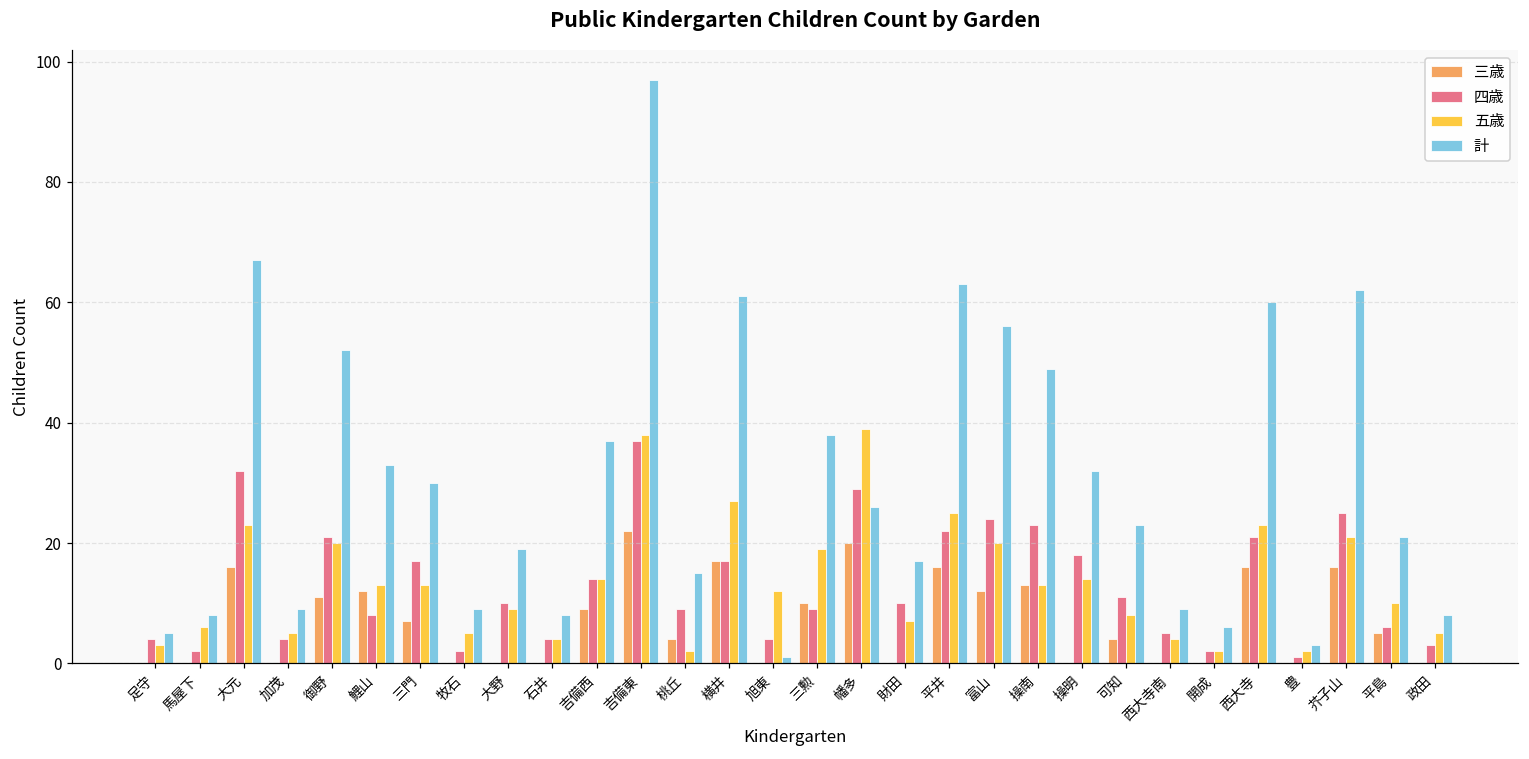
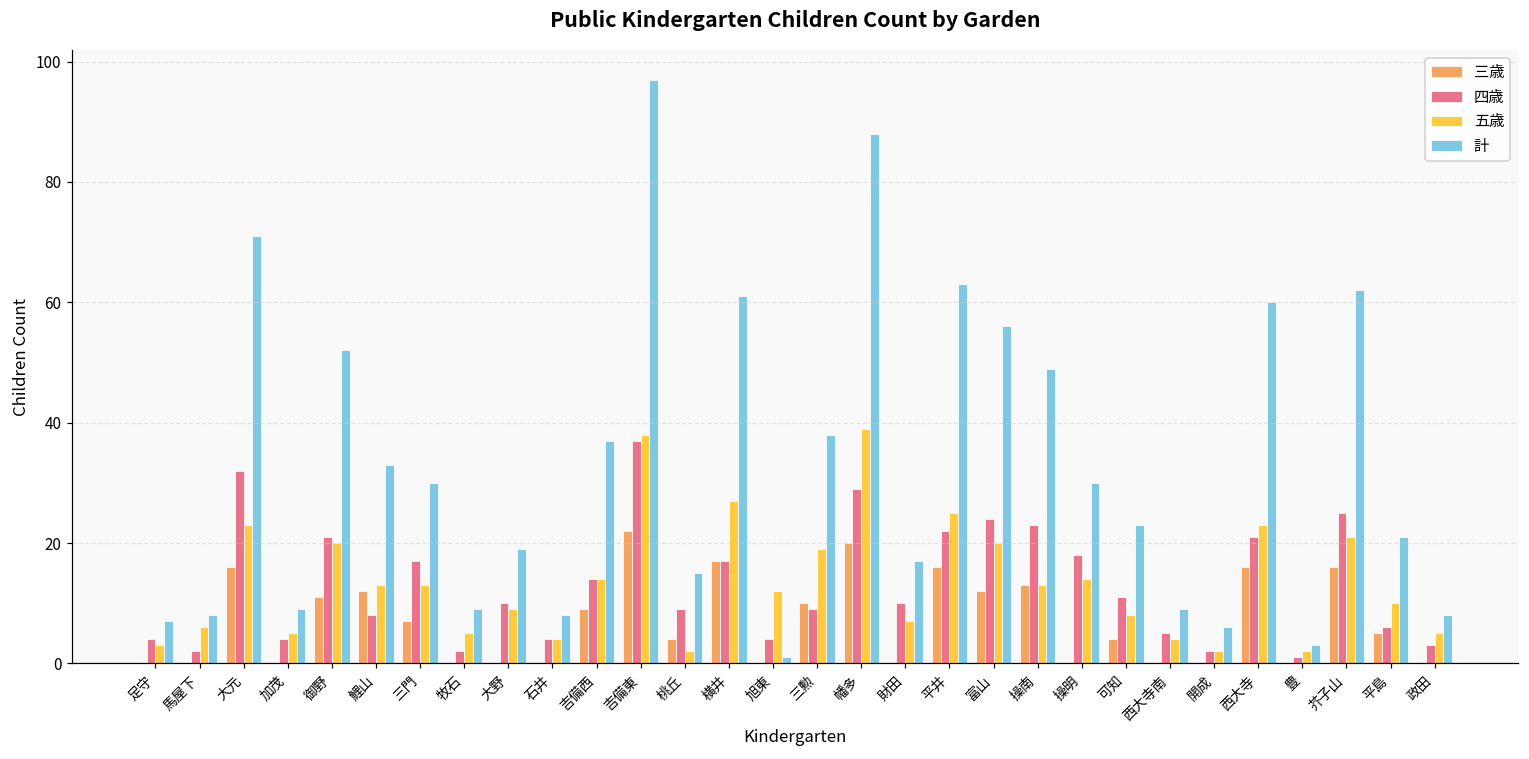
計, 足守: 5 -> 7
計, 大元: 67 -> 71
計, 幡多: 26 -> 88
計, 操明: 32 -> 30
